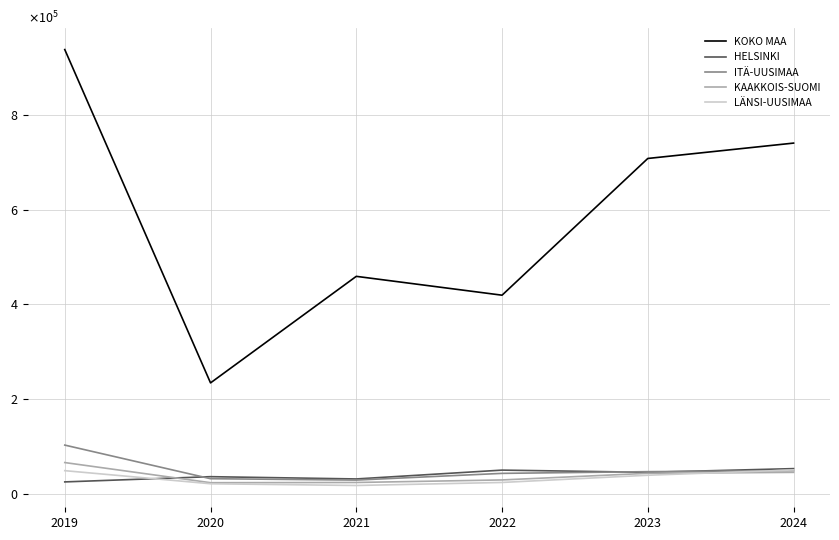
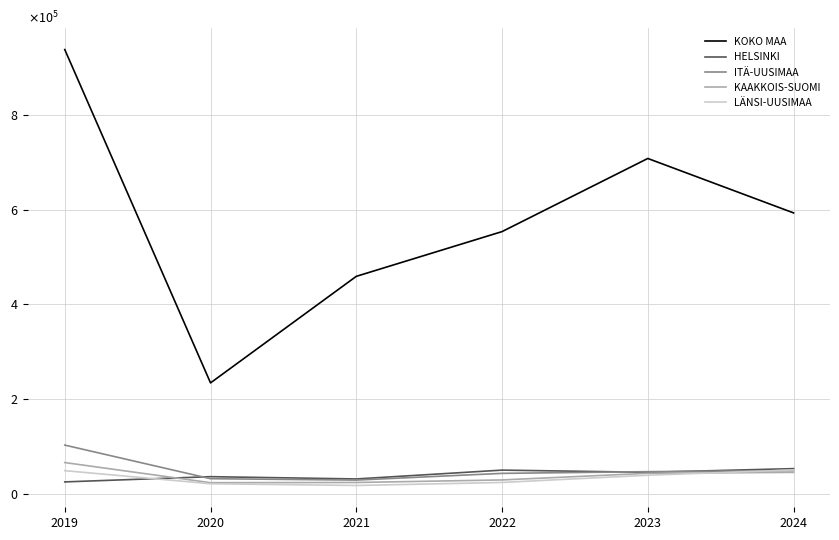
KOKO MAA, 2022: 420000 -> 550000
KOKO MAA, 2024: 740000 -> 590000
